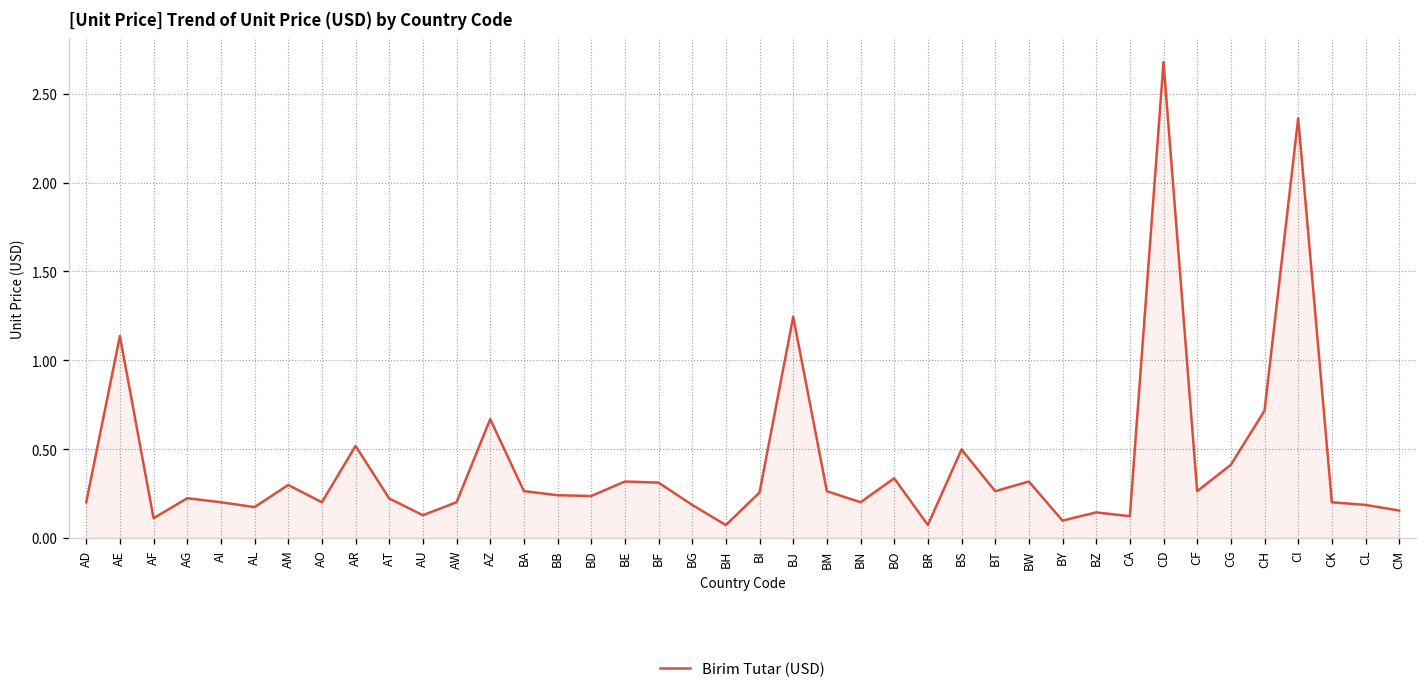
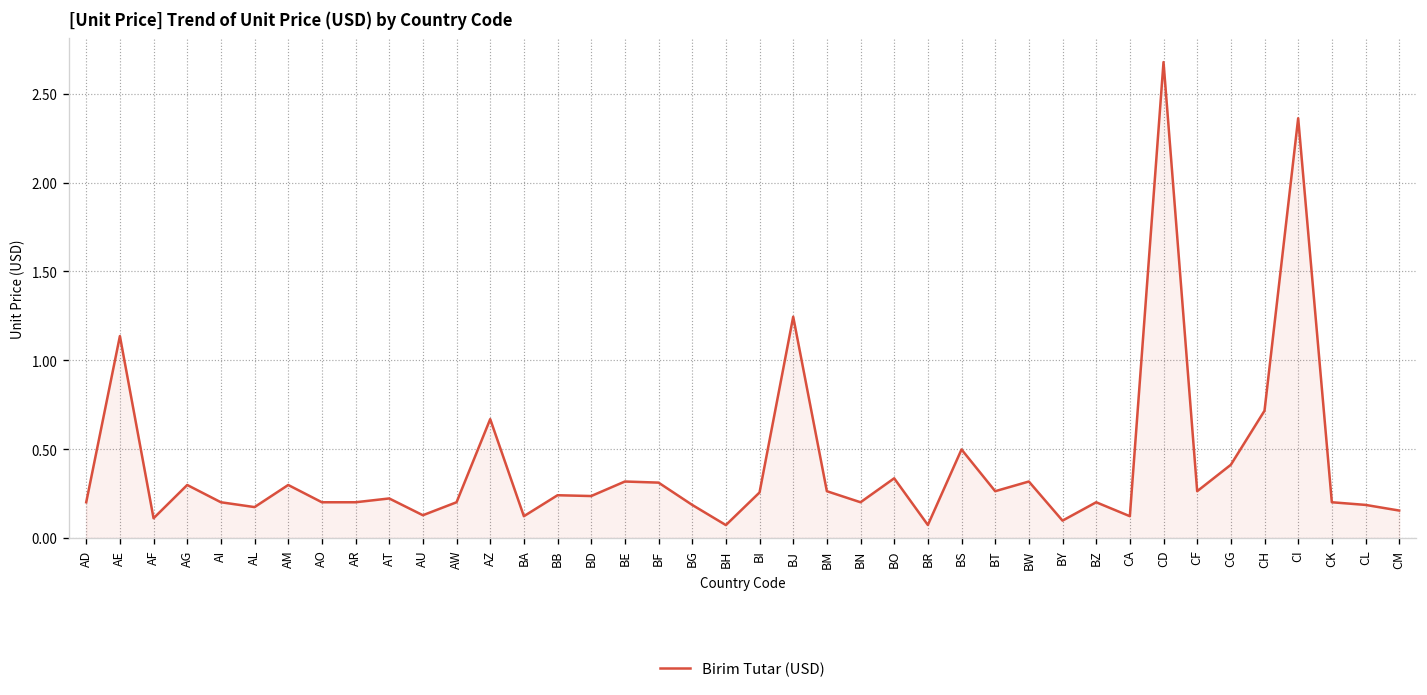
AG: 0.22 -> 0.30
AR: 0.52 -> 0.20
BA: 0.26 -> 0.12
BZ: 0.14 -> 0.20
